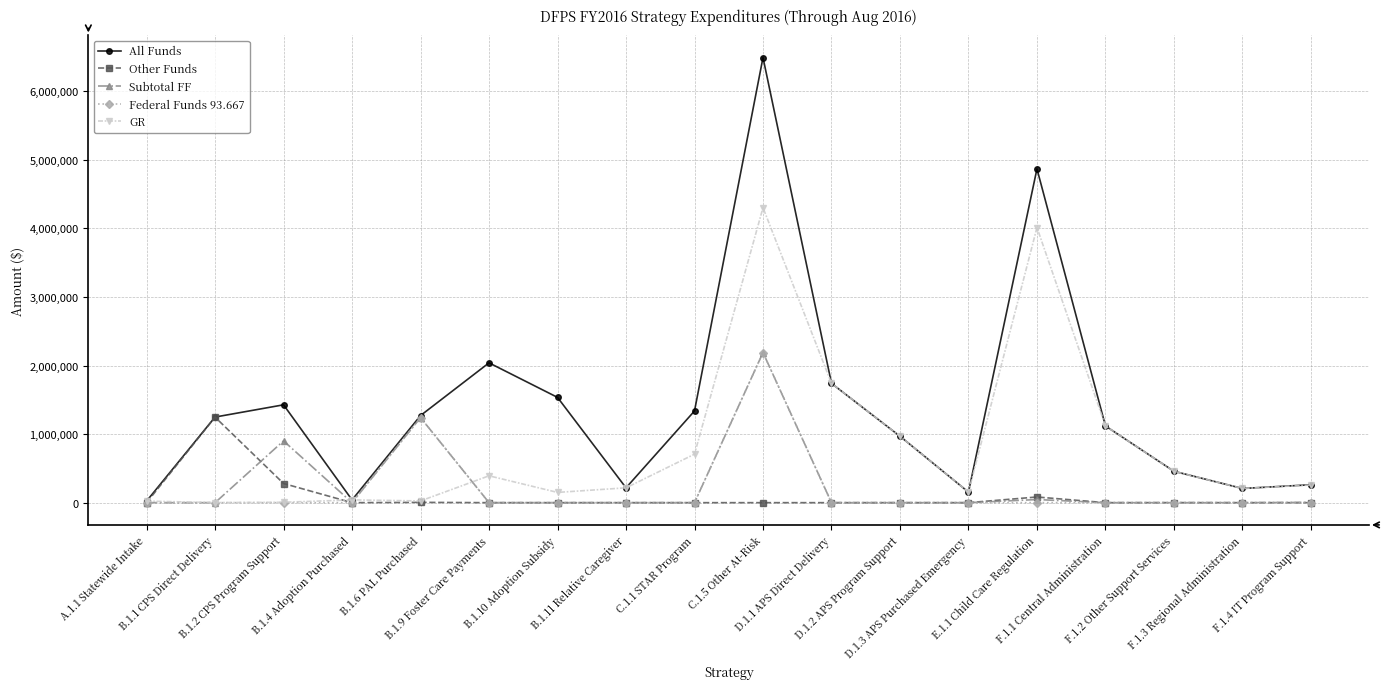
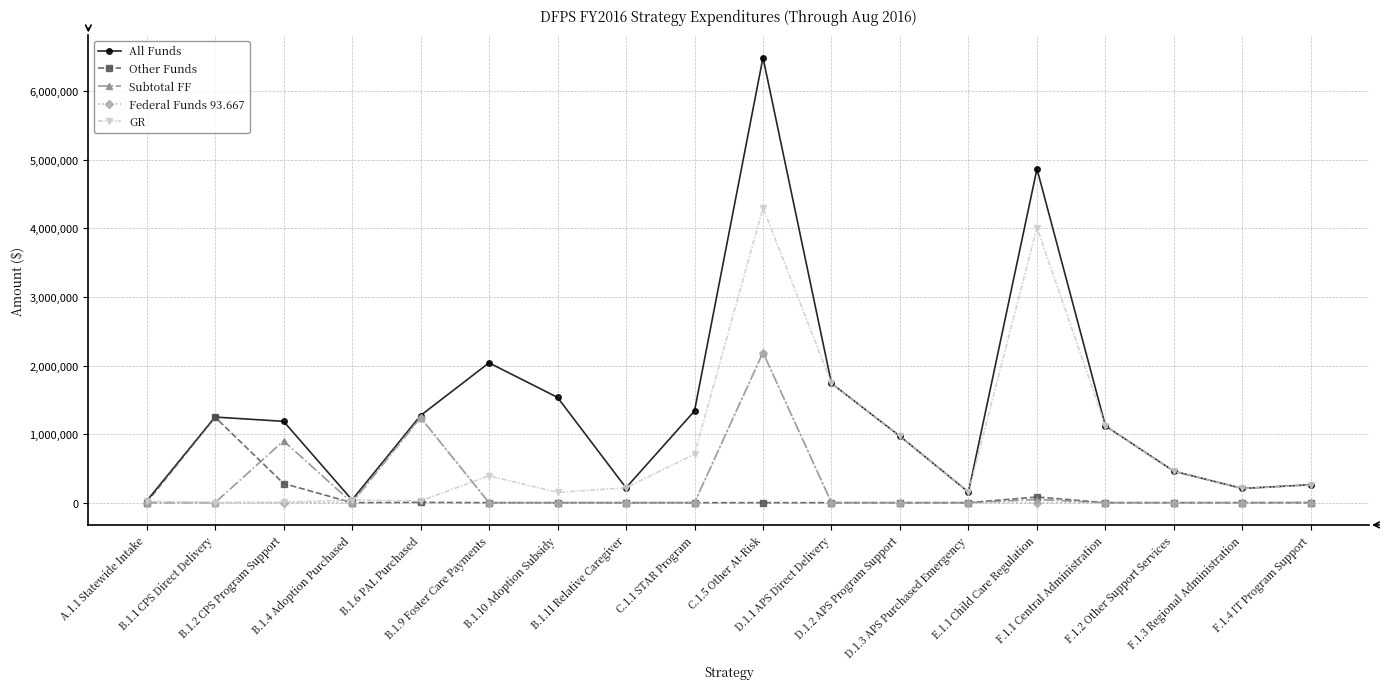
All Funds, B.1.2 CPS Program Support: 1,400,000 -> 1,200,000
